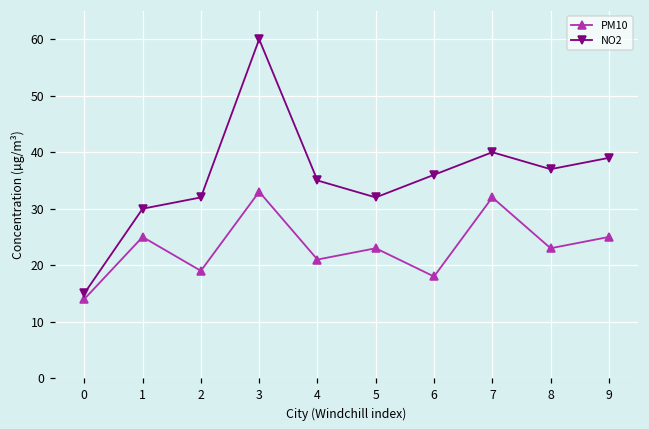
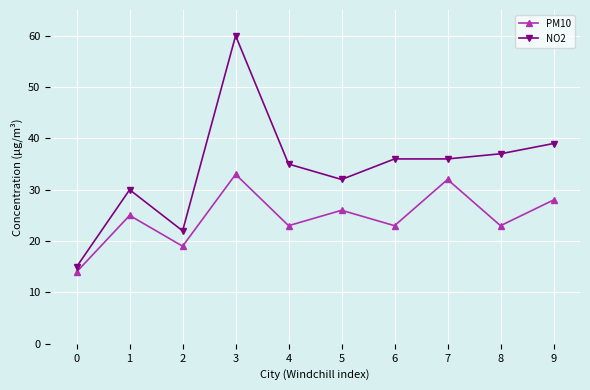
NO2, 2: 32 -> 22
PM10, 4: 21 -> 23
PM10, 5: 23 -> 26
PM10, 6: 18 -> 23
NO2, 7: 40 -> 36
PM10, 9: 25 -> 28
